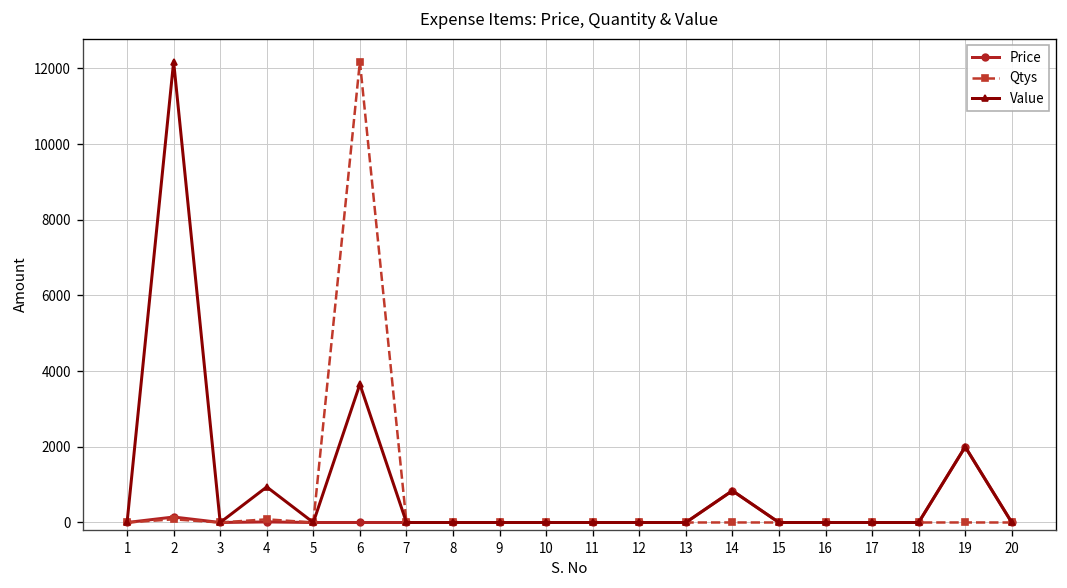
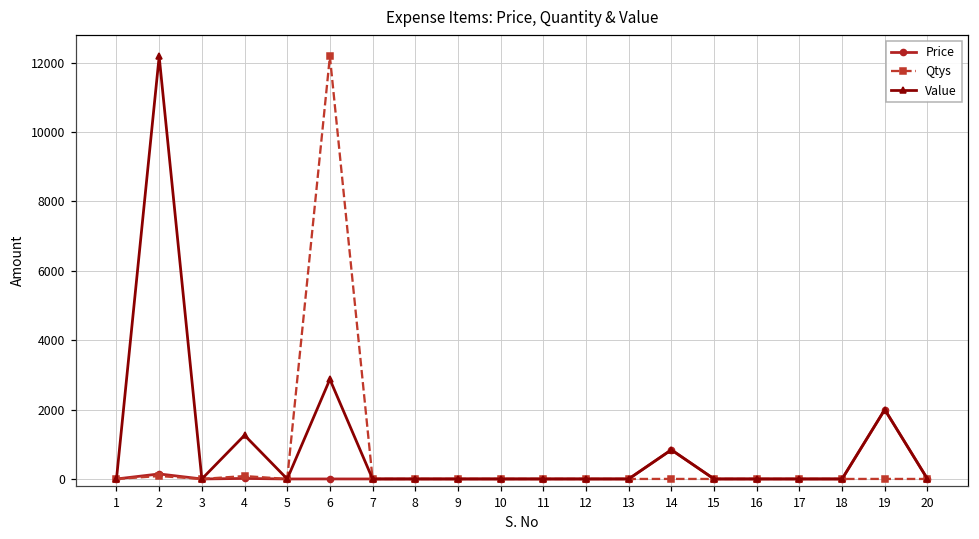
Value, 4: 900 -> 1300
Value, 6: 3700 -> 2900
